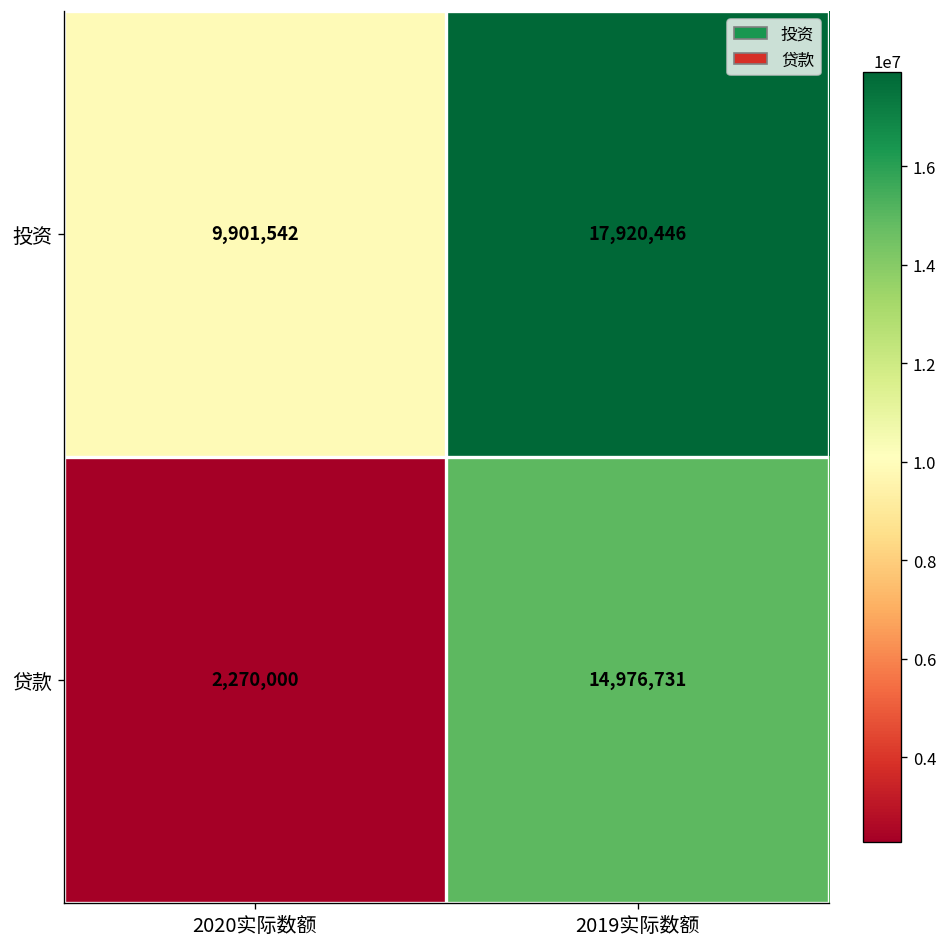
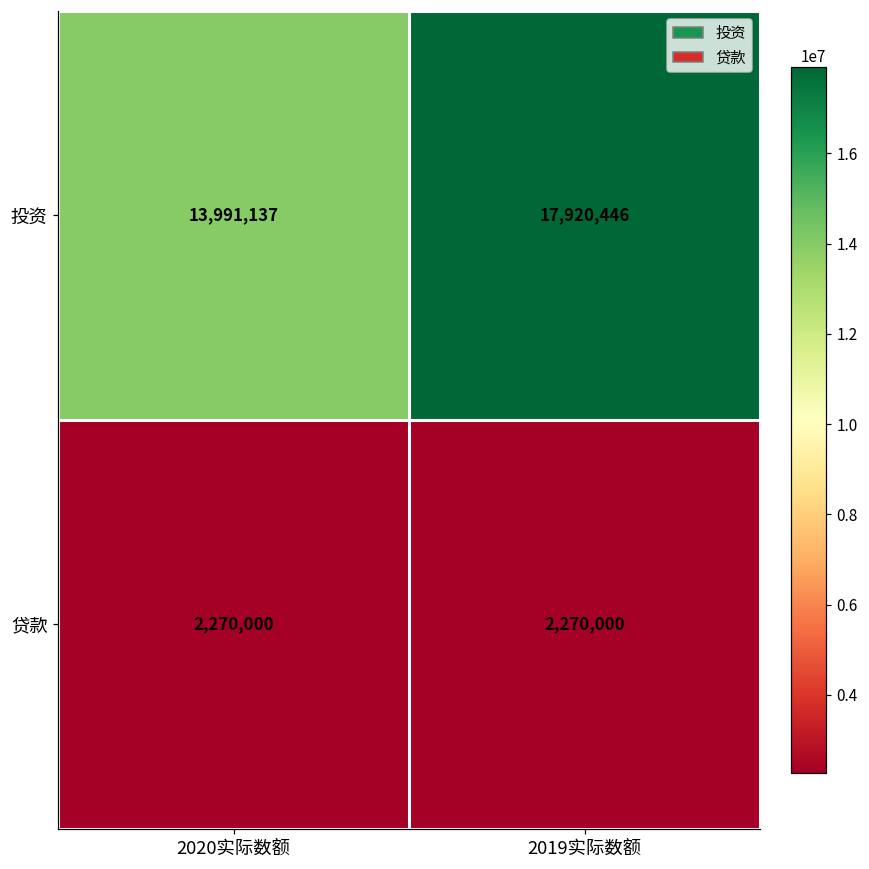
投资, 2020实际数额: 9,901,542 -> 13,991,137
贷款, 2019实际数额: 14,976,731 -> 2,270,000
